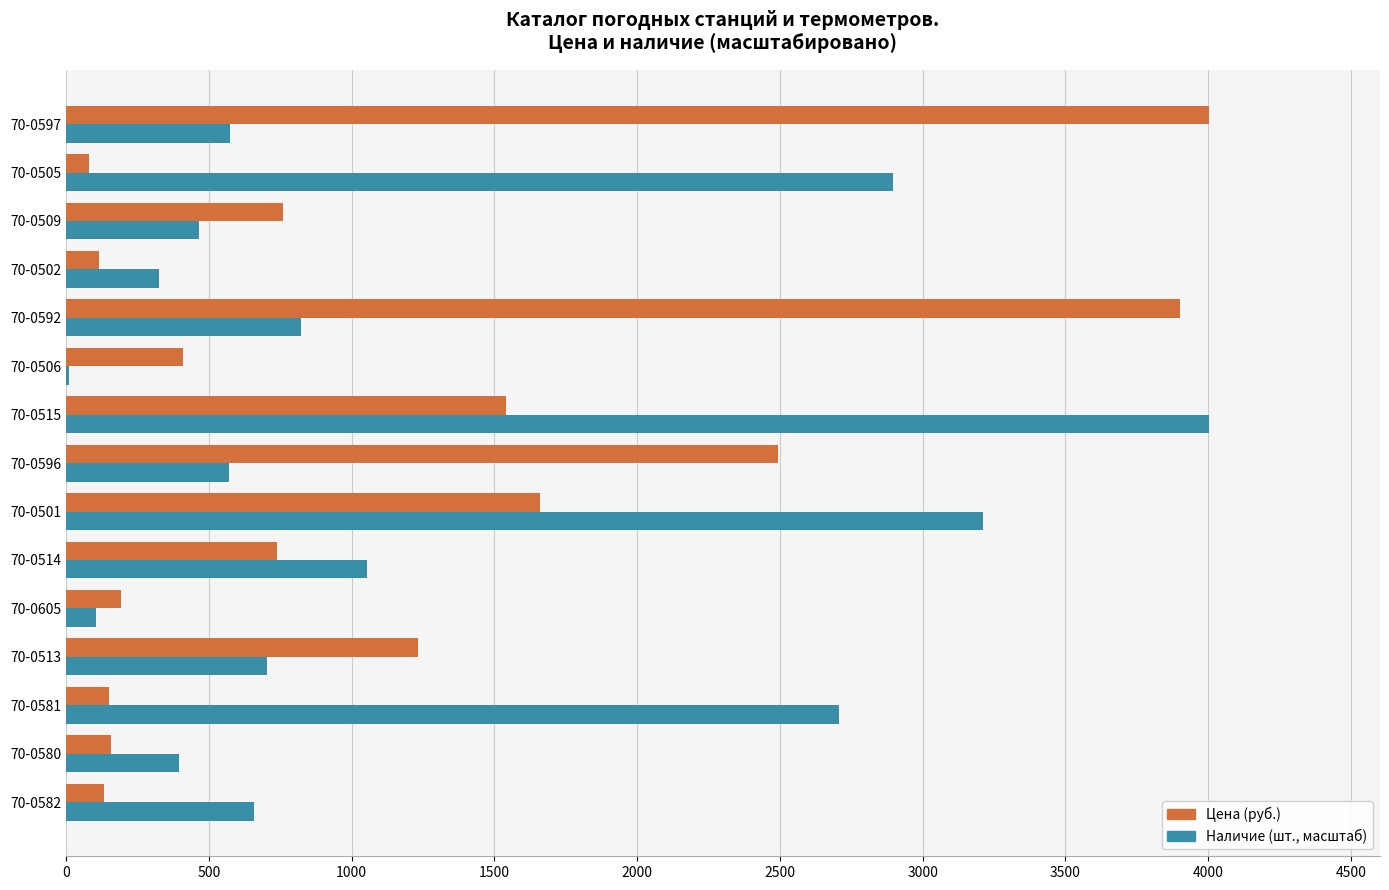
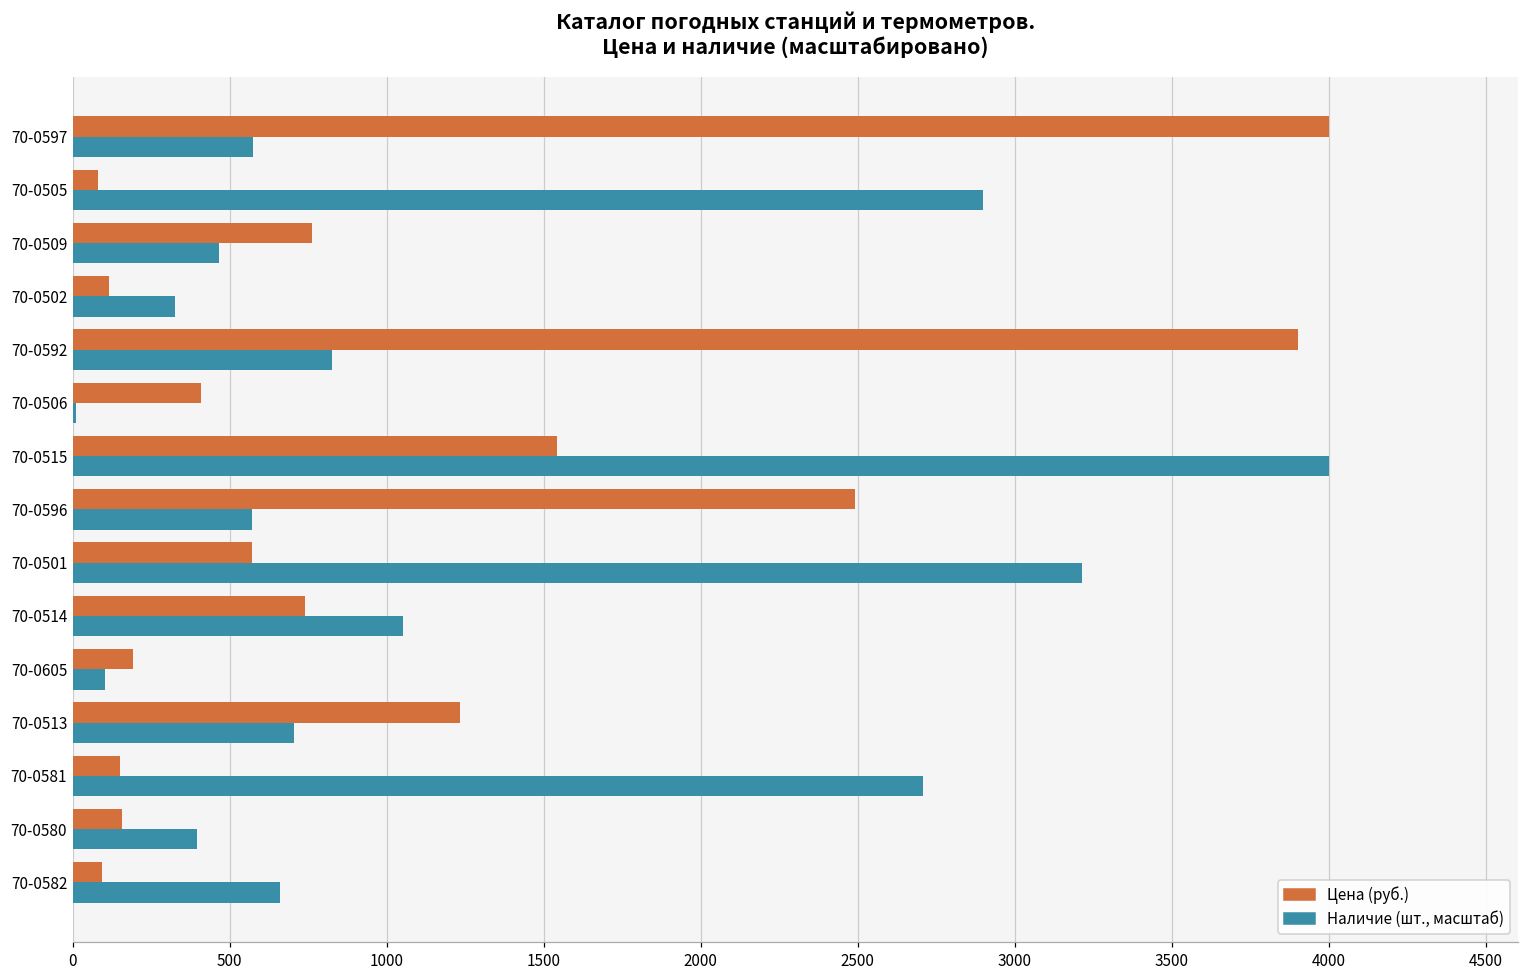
Цена (руб.), 70-0501: 1660 -> 570
Цена (руб.), 70-0582: 130 -> 90
